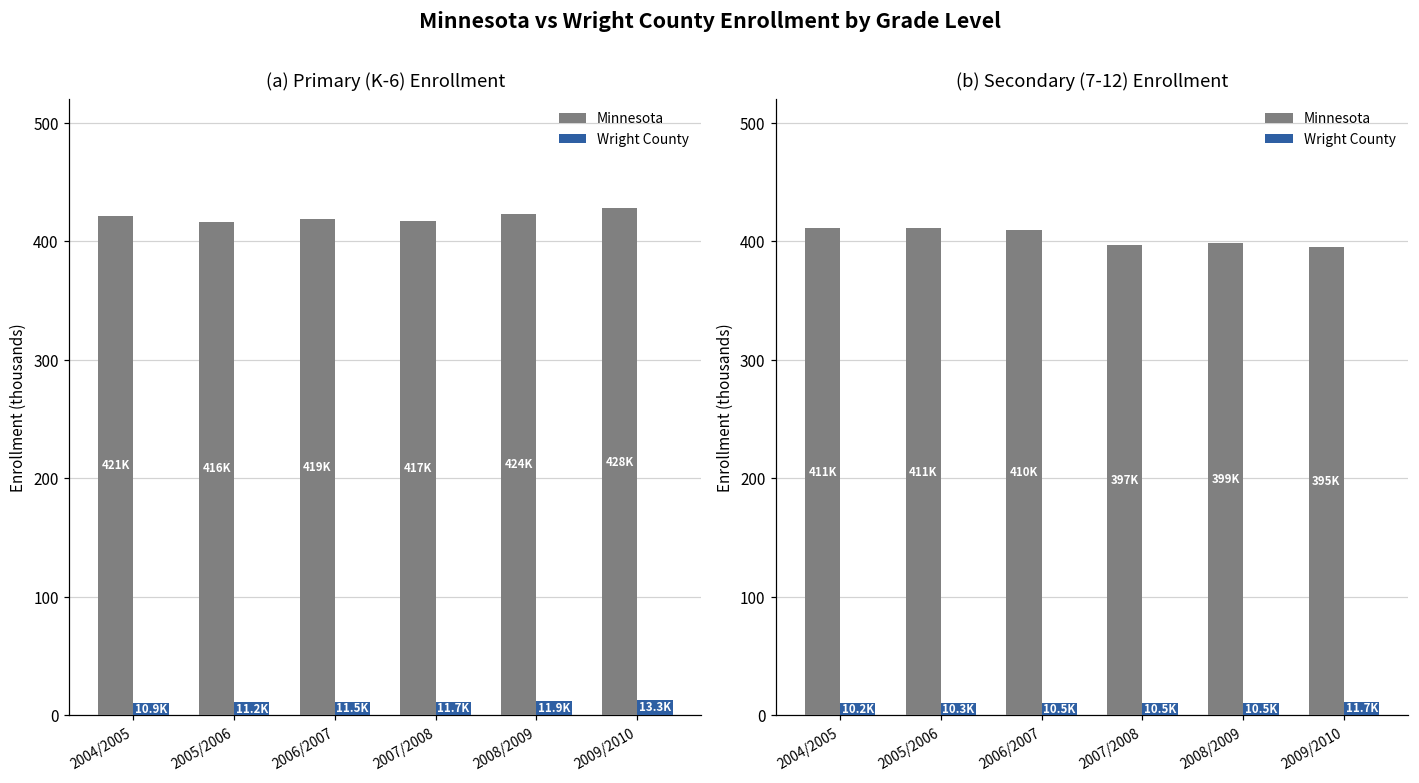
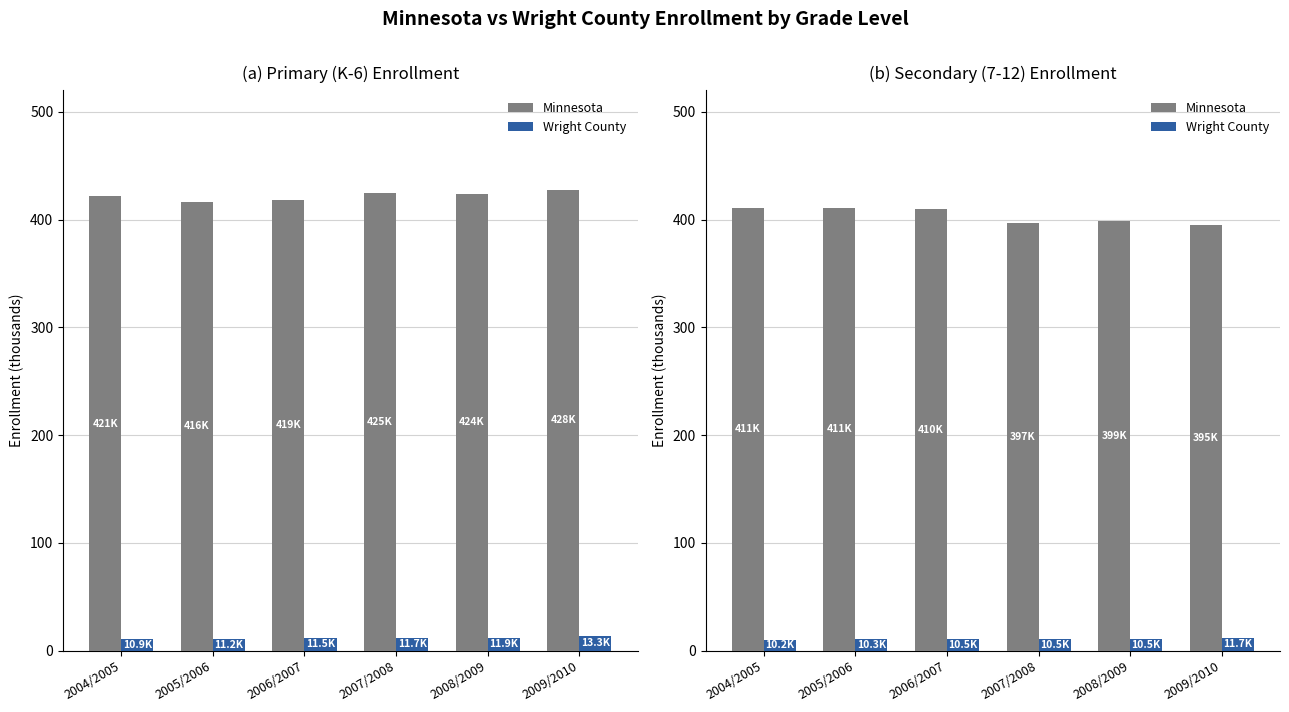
(a) Primary (K-6) Enrollment, Minnesota, 2007/2008: 417K -> 425K
